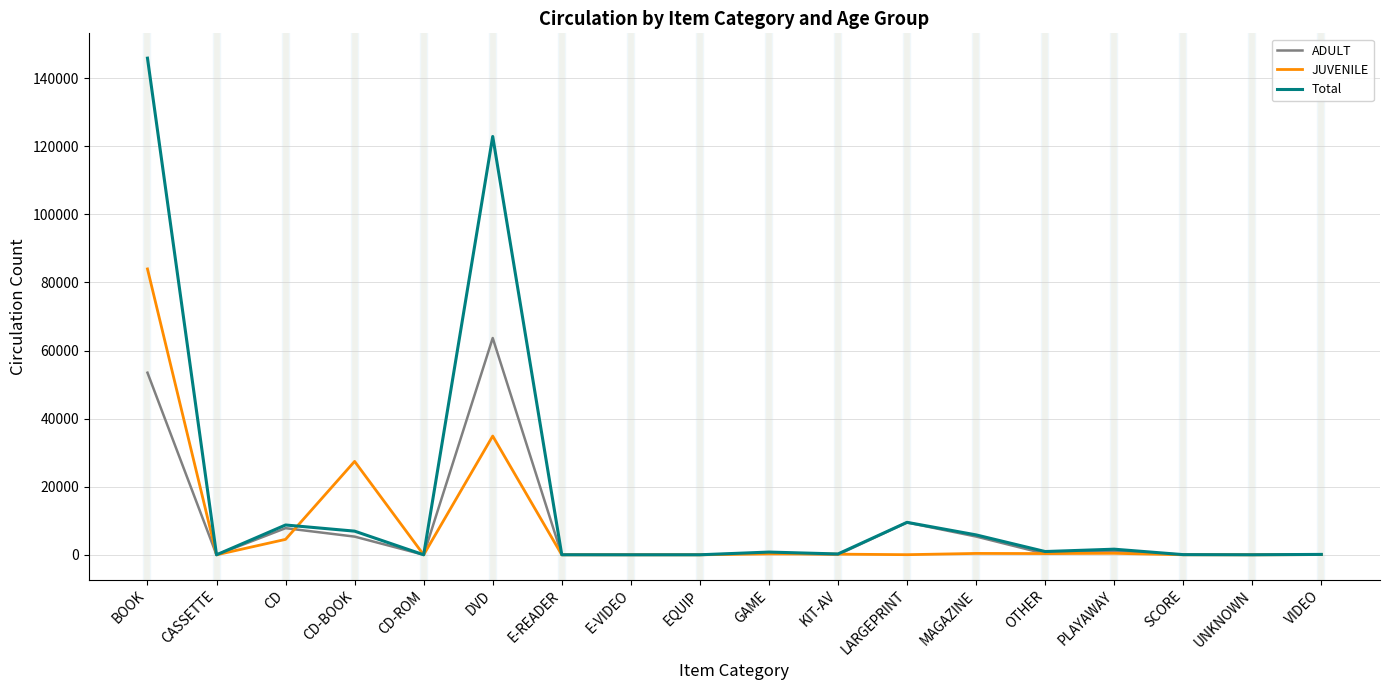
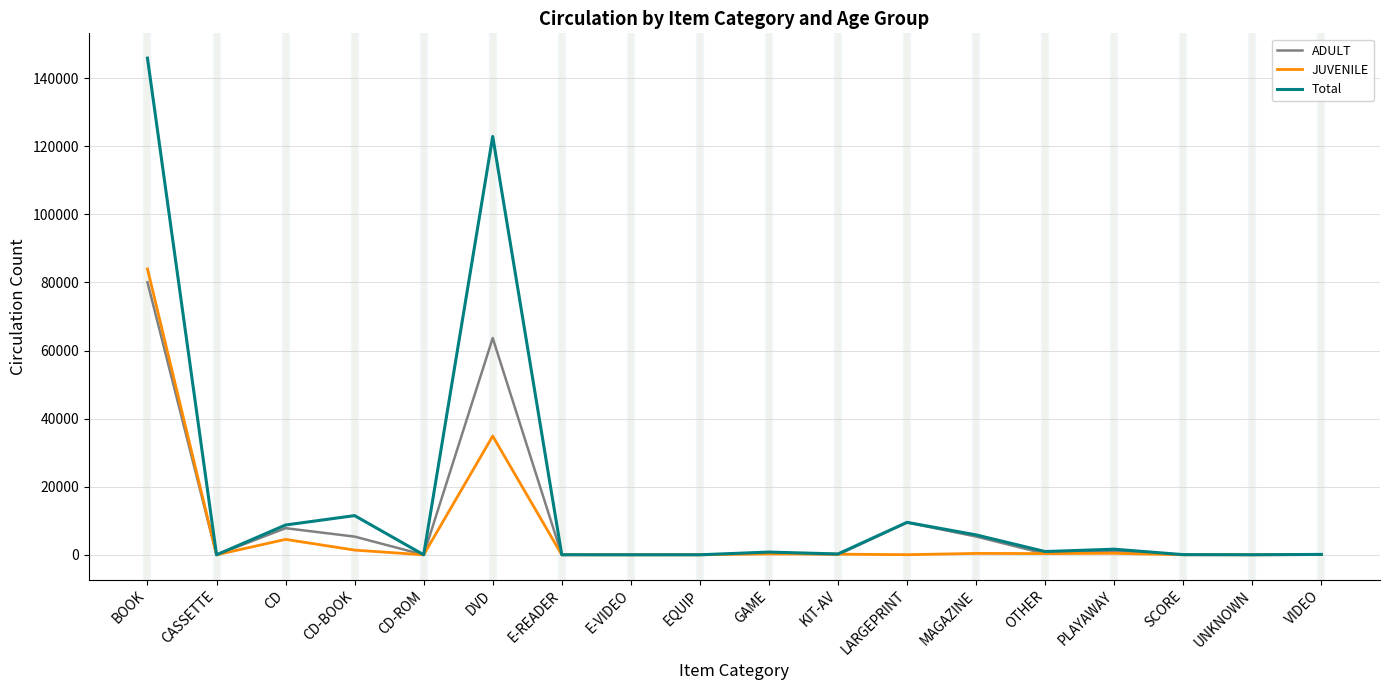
ADULT, BOOK: 54000 -> 80000
JUVENILE, CD-BOOK: 27000 -> 1000
Total, CD-BOOK: 7000 -> 12000
